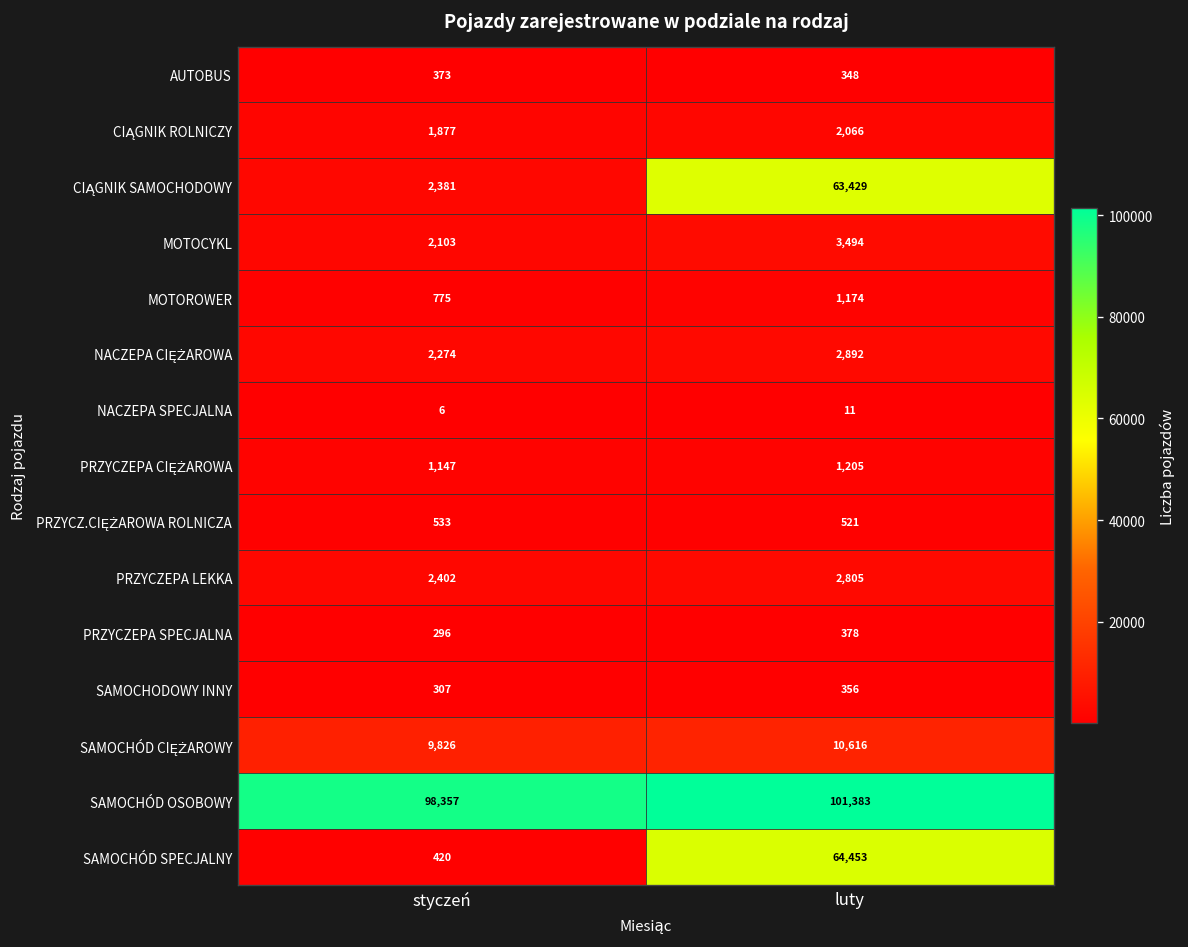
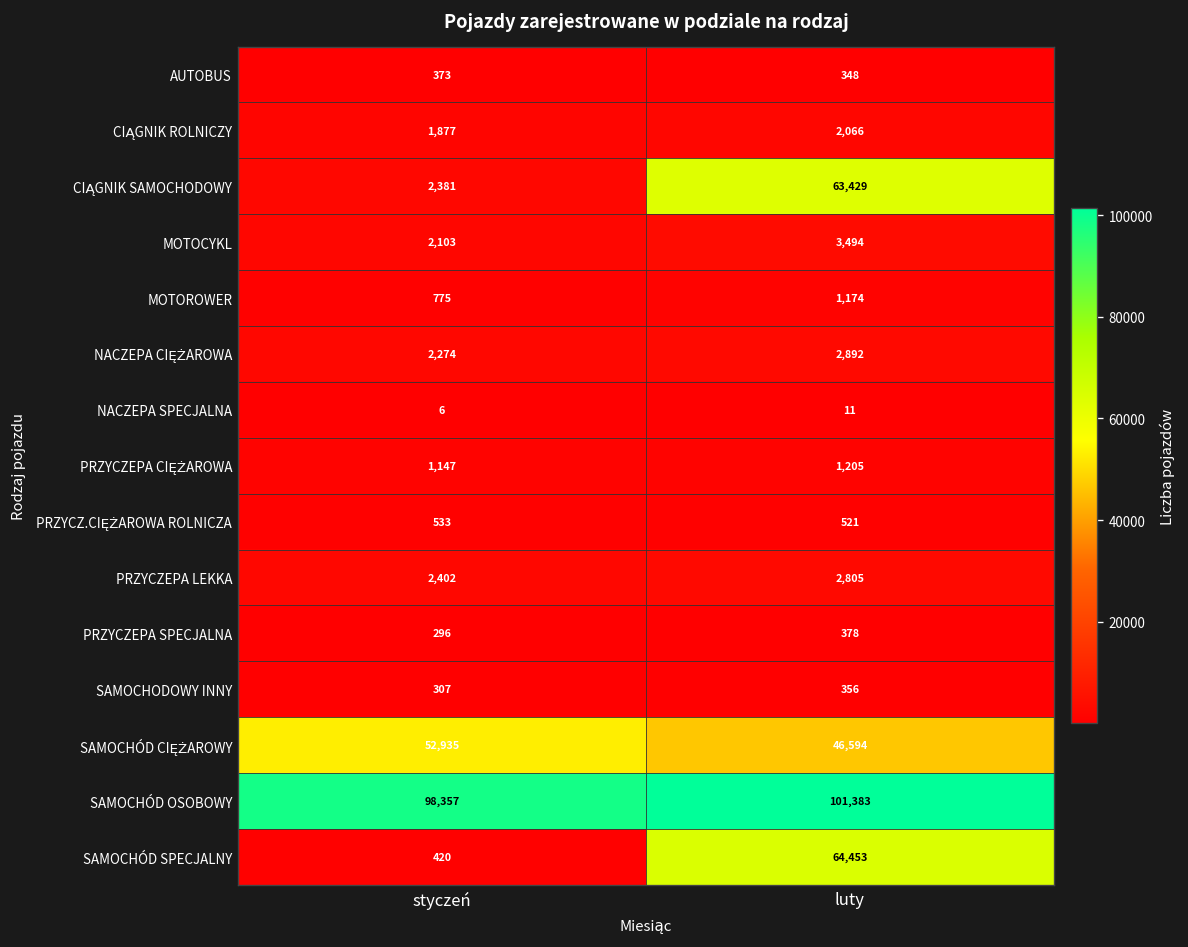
SAMOCHÓD CIĘŻAROWY, styczeń: 9,826 -> 52,935
SAMOCHÓD CIĘŻAROWY, luty: 10,616 -> 46,594
